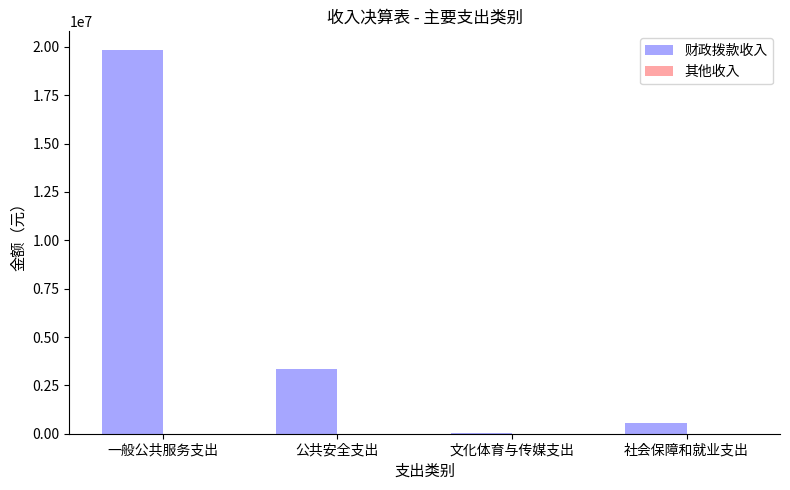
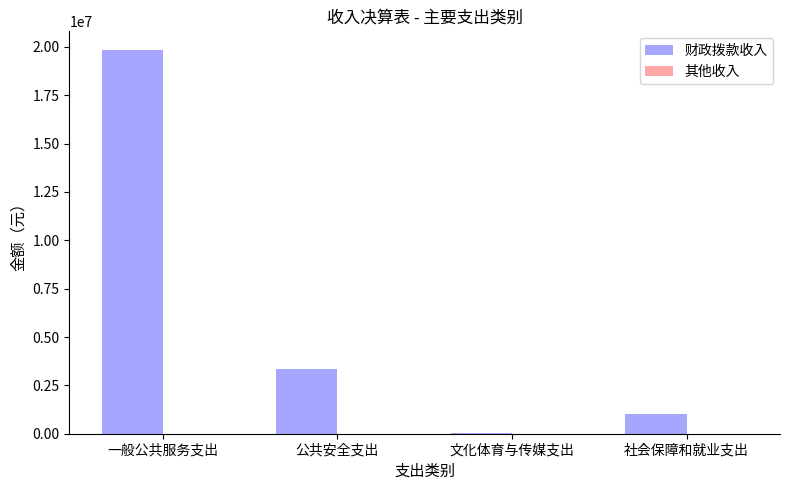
财政拨款收入, 社会保障和就业支出: 600000 -> 1000000
